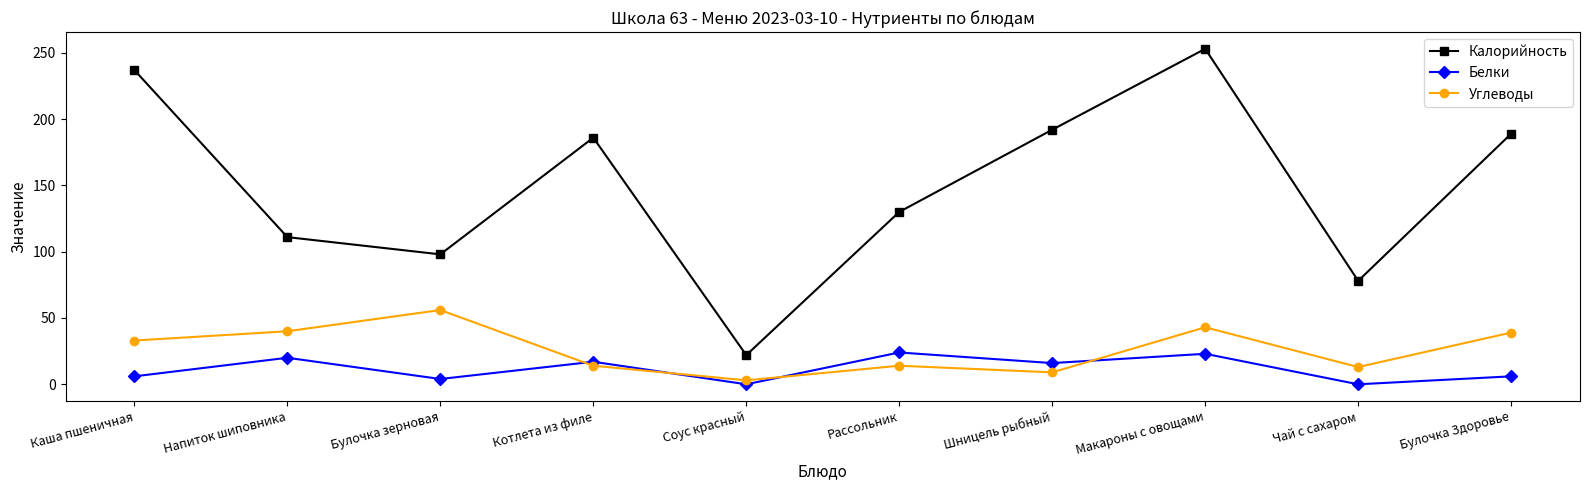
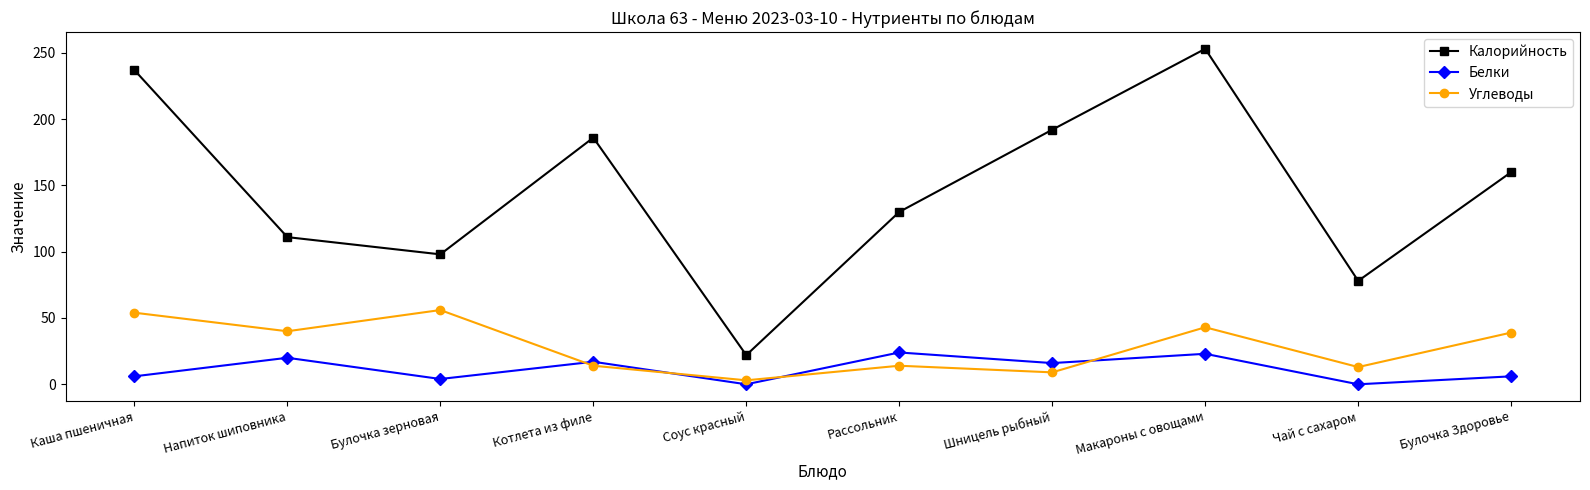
Углеводы, Каша пшеничная: 33 -> 54
Калорийность, Булочка Здоровье: 189 -> 160
